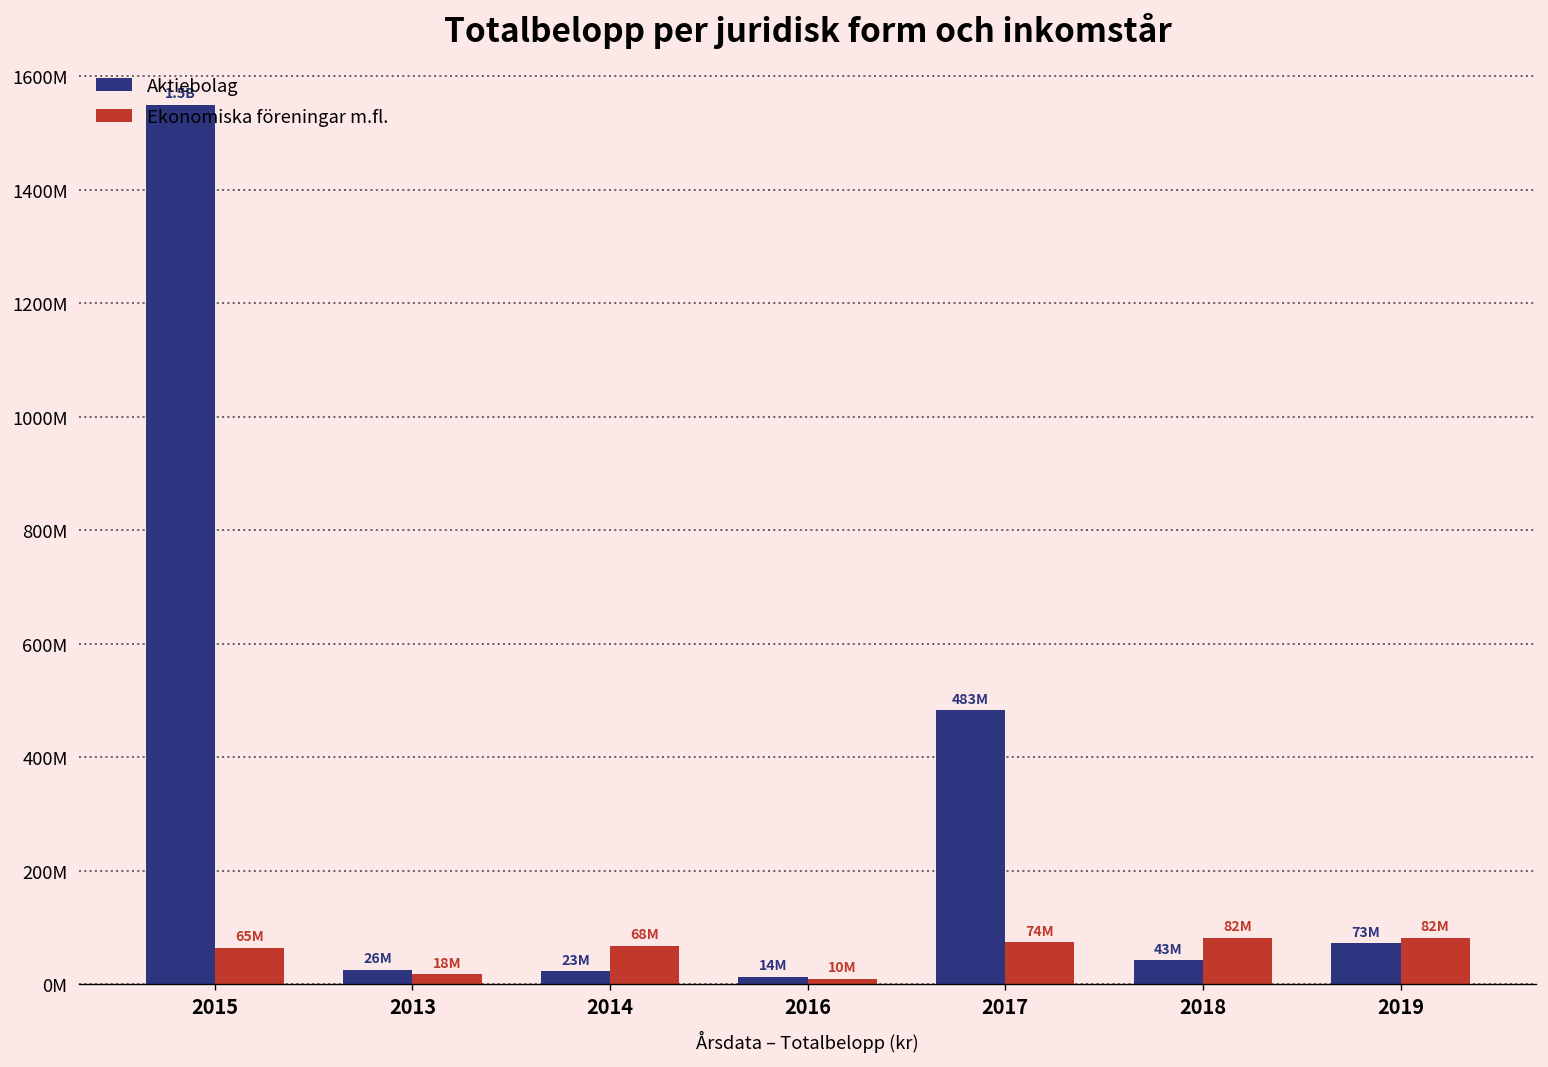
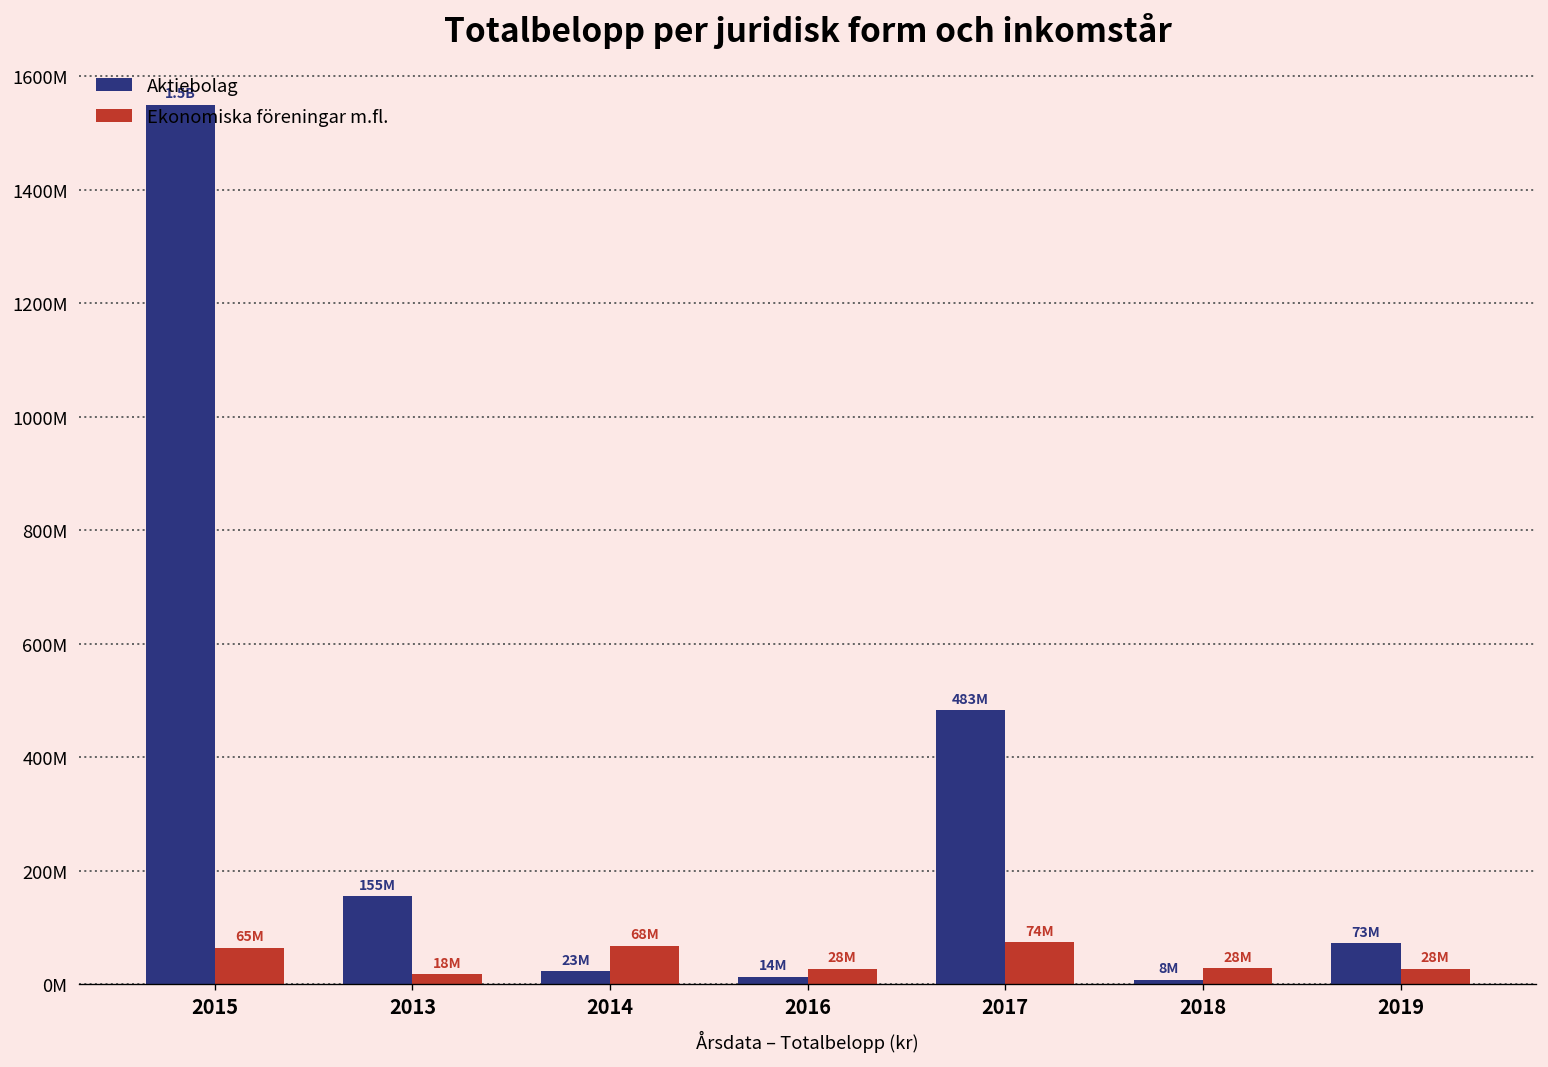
Aktiebolag, 2013: 26M -> 155M
Ekonomiska föreningar m.fl., 2016: 10M -> 28M
Aktiebolag, 2018: 43M -> 8M
Ekonomiska föreningar m.fl., 2018: 82M -> 28M
Ekonomiska föreningar m.fl., 2019: 82M -> 28M
